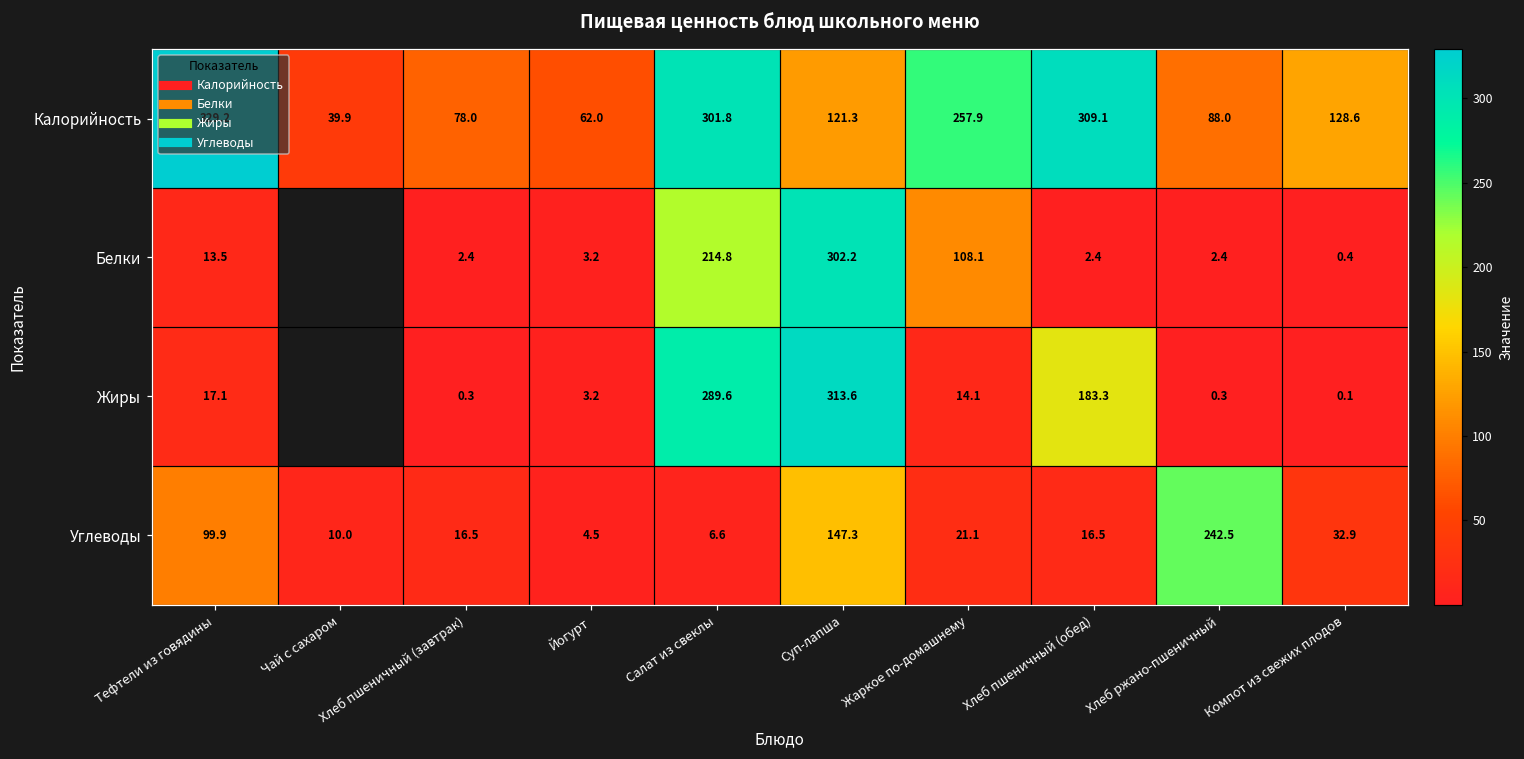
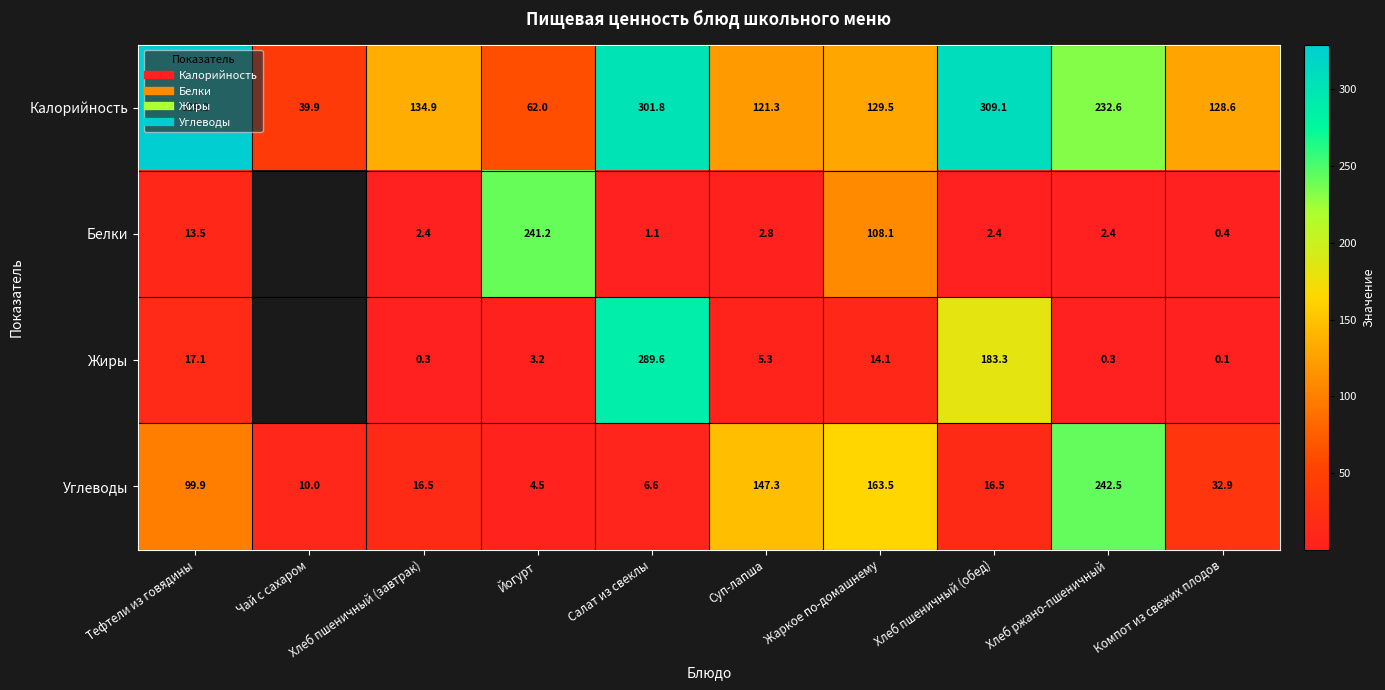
Калорийность, Хлеб пшеничный (завтрак): 78.0 -> 134.9
Калорийность, Жаркое по-домашнему: 257.9 -> 129.5
Калорийность, Хлеб ржано-пшеничный: 88.0 -> 232.6
Белки, Йогурт: 3.2 -> 241.2
Белки, Салат из свеклы: 214.8 -> 1.1
Белки, Суп-лапша: 302.2 -> 2.8
Жиры, Суп-лапша: 313.6 -> 5.3
Углеводы, Жаркое по-домашнему: 21.1 -> 163.5
